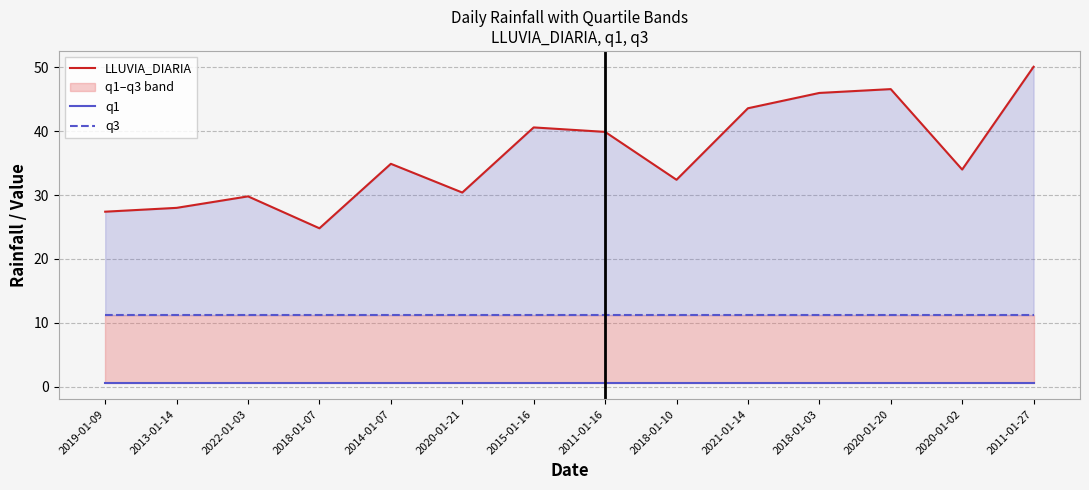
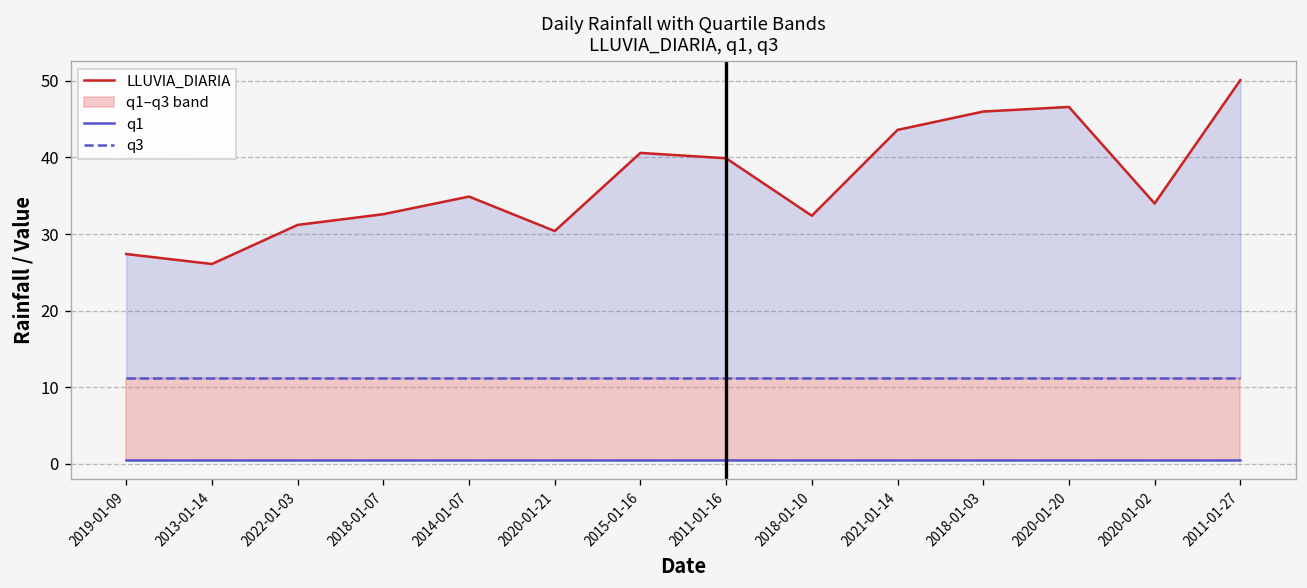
LLUVIA_DIARIA, 2013-01-14: 28 -> 26
LLUVIA_DIARIA, 2022-01-03: 30 -> 31
LLUVIA_DIARIA, 2018-01-07: 25 -> 33
